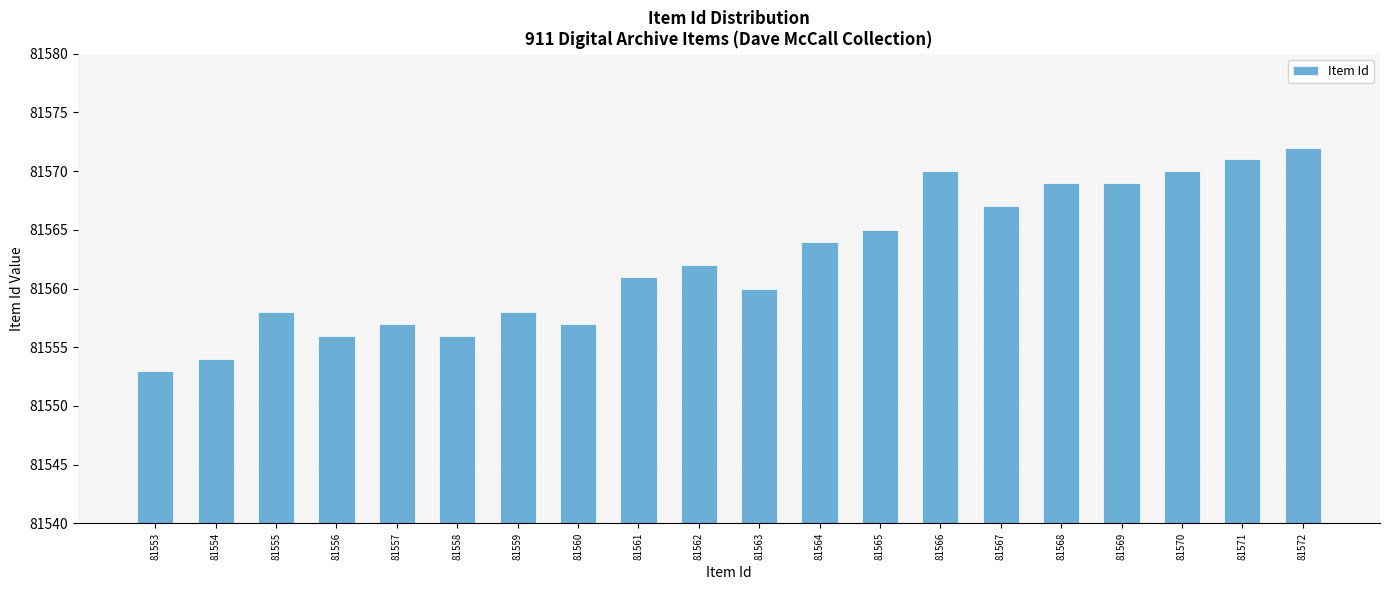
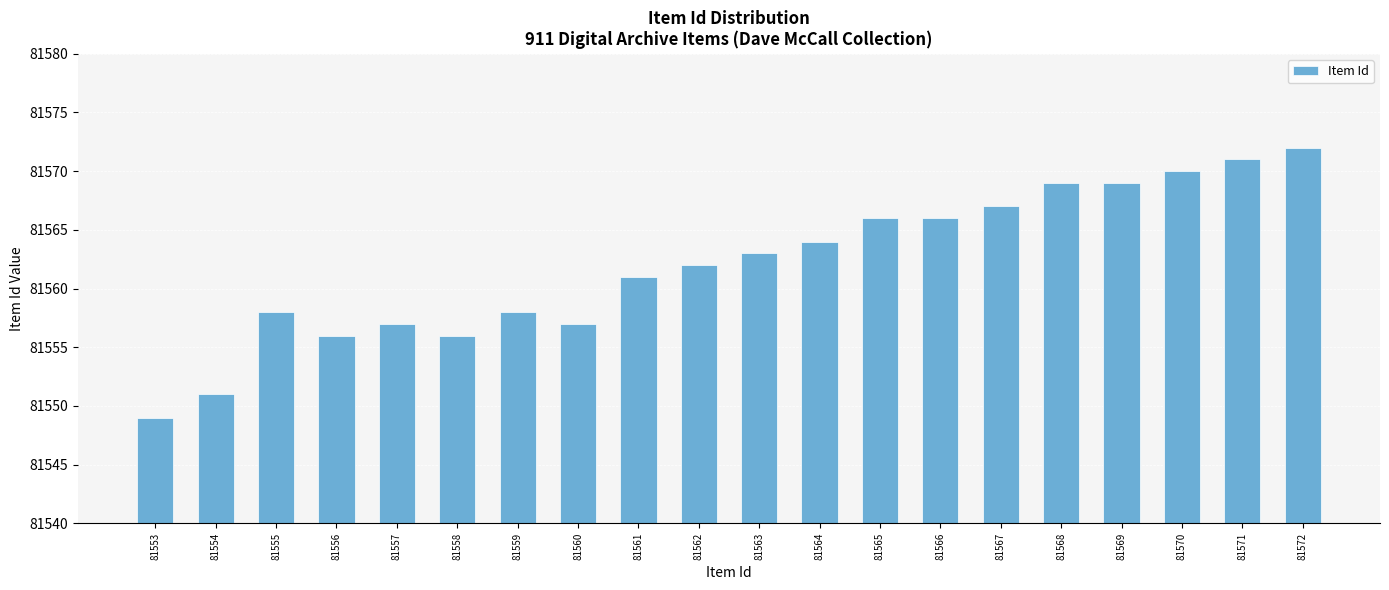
81553: 81553 -> 81549
81554: 81554 -> 81551
81563: 81560 -> 81563
81565: 81565 -> 81566
81566: 81570 -> 81566
